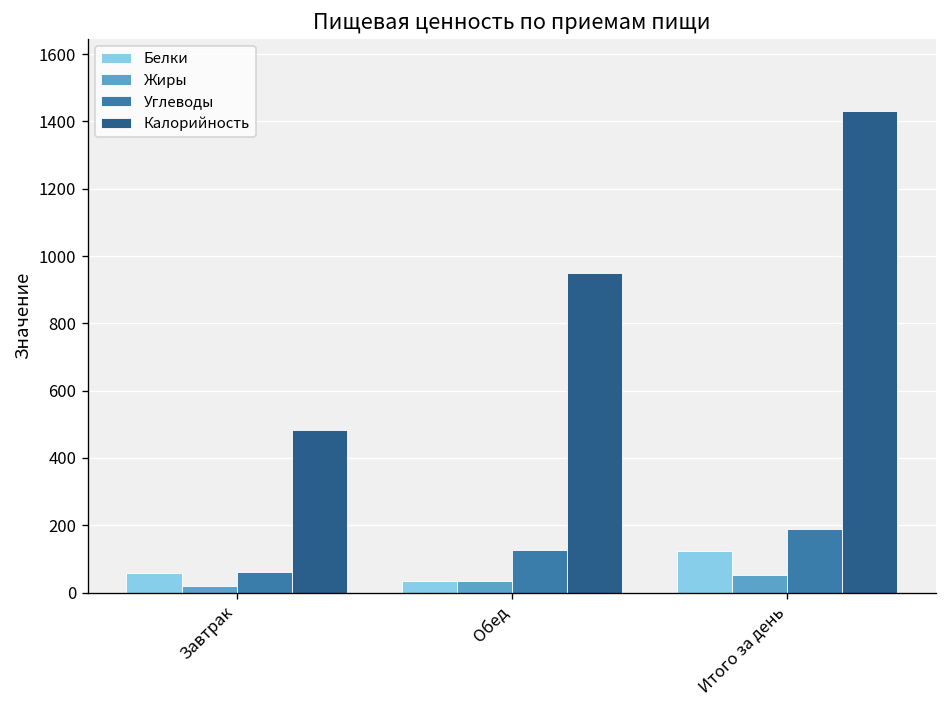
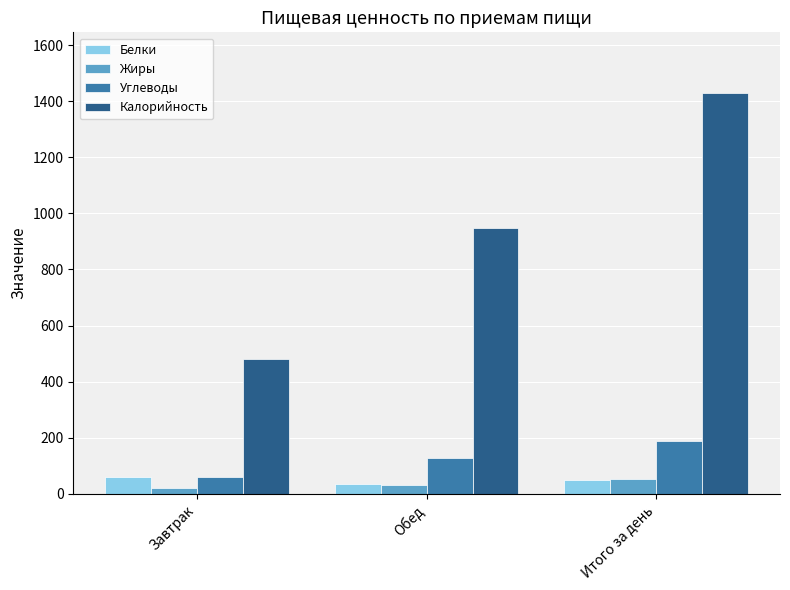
Белки, Итого за день: 120 -> 50
